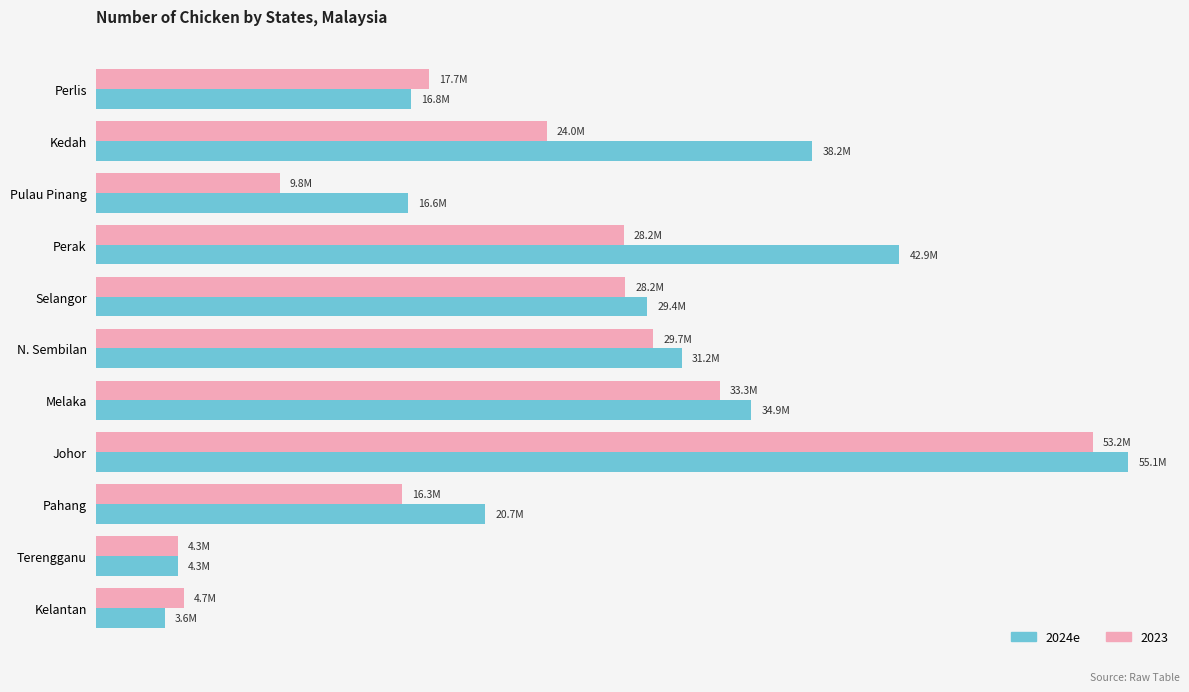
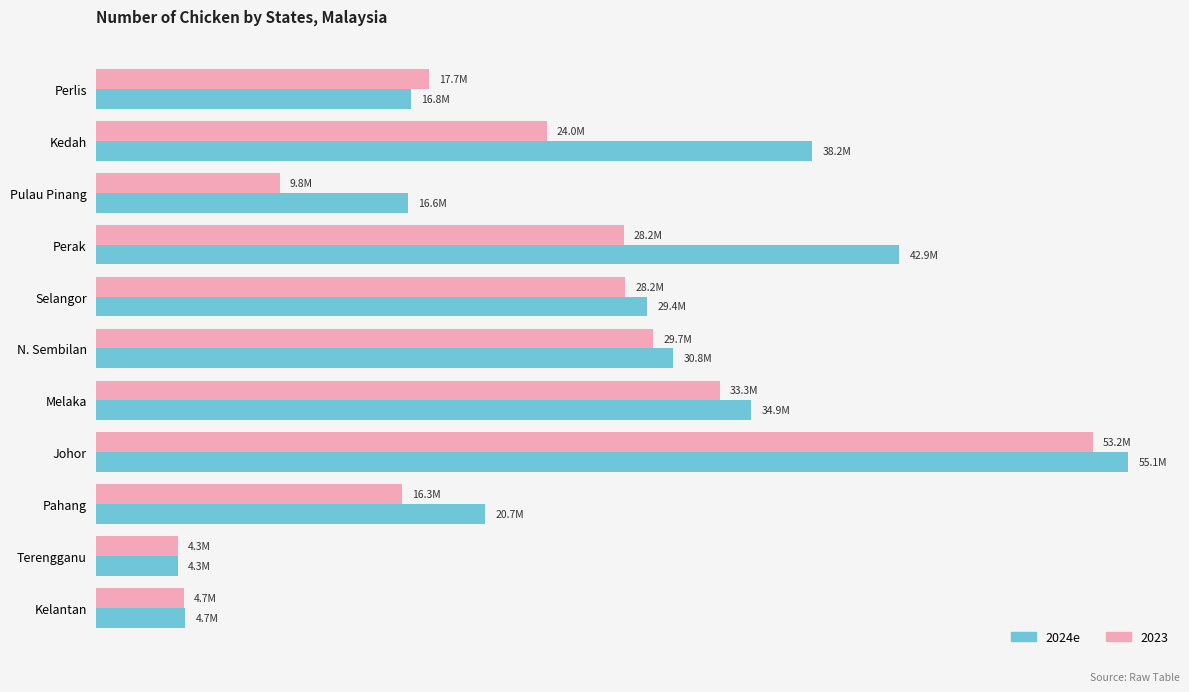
2024e, N. Sembilan: 31.2M -> 30.8M
2024e, Kelantan: 3.6M -> 4.7M
